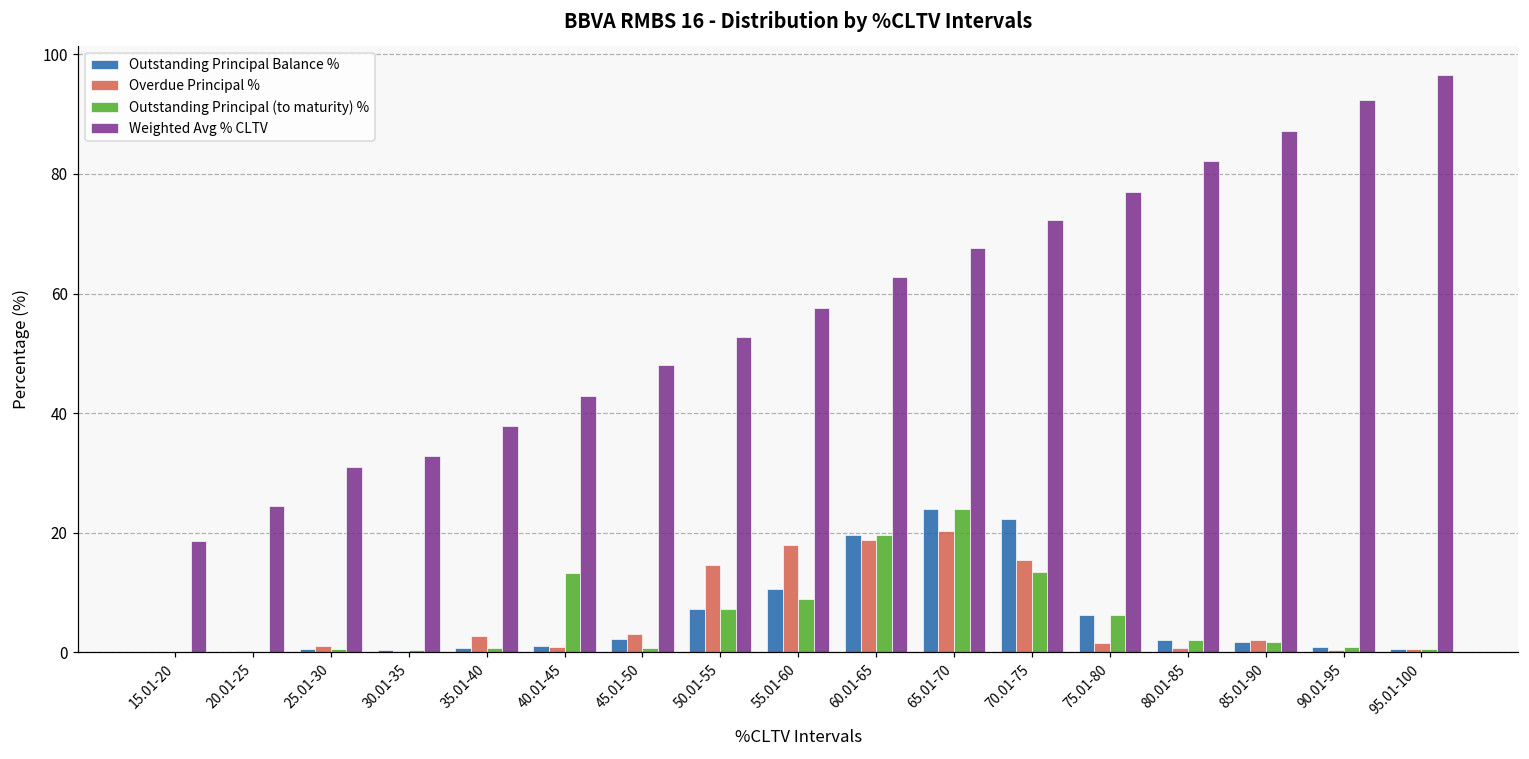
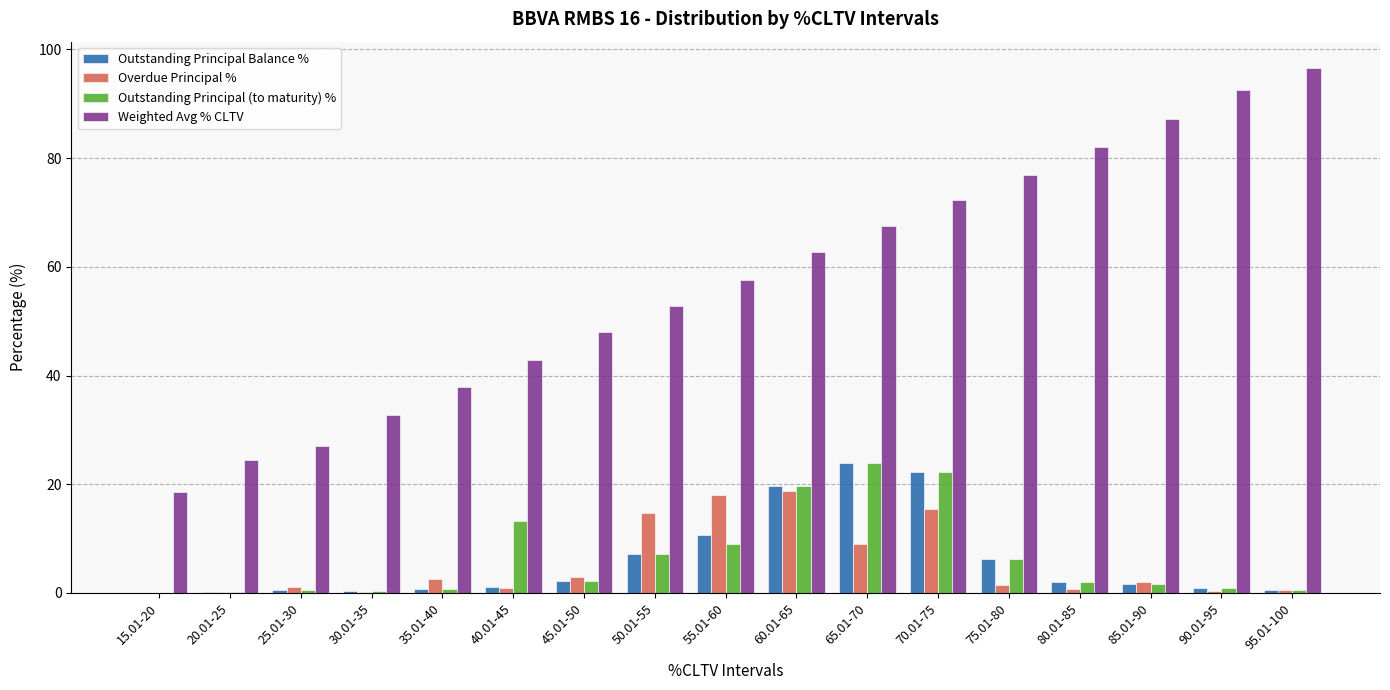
Weighted Avg % CLTV, 25.01-30: 31 -> 27
Outstanding Principal (to maturity) %, 45.01-50: 1 -> 2
Overdue Principal %, 65.01-70: 20 -> 9
Outstanding Principal (to maturity) %, 70.01-75: 13 -> 22
